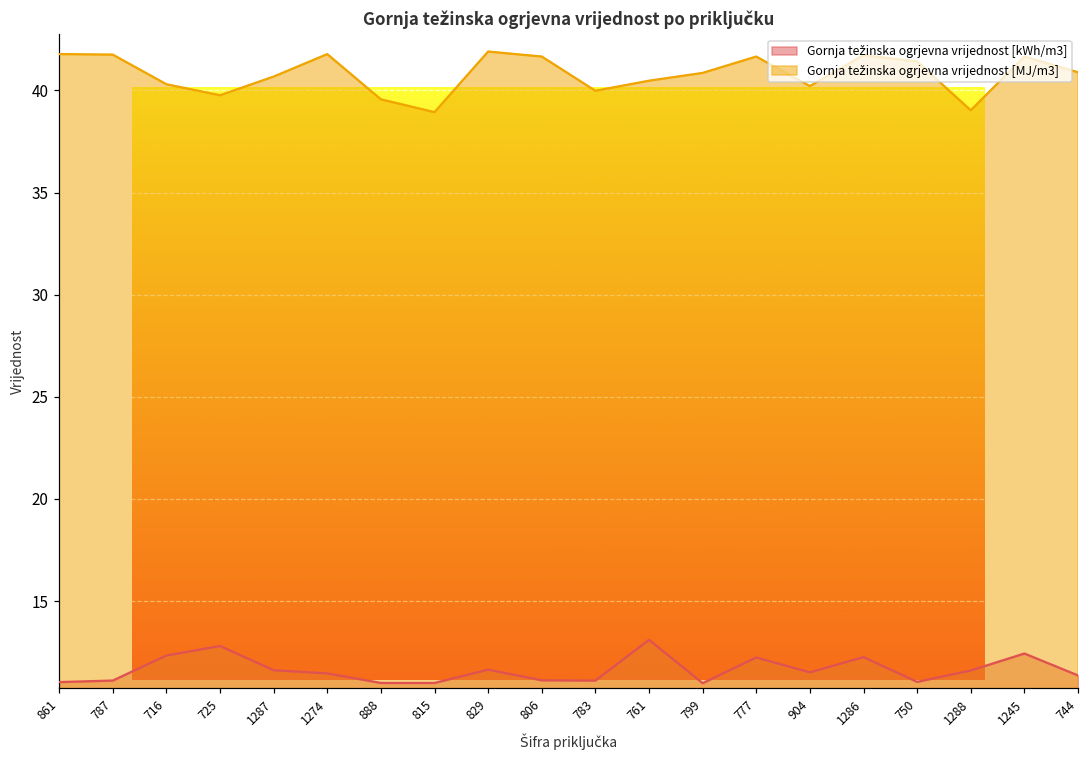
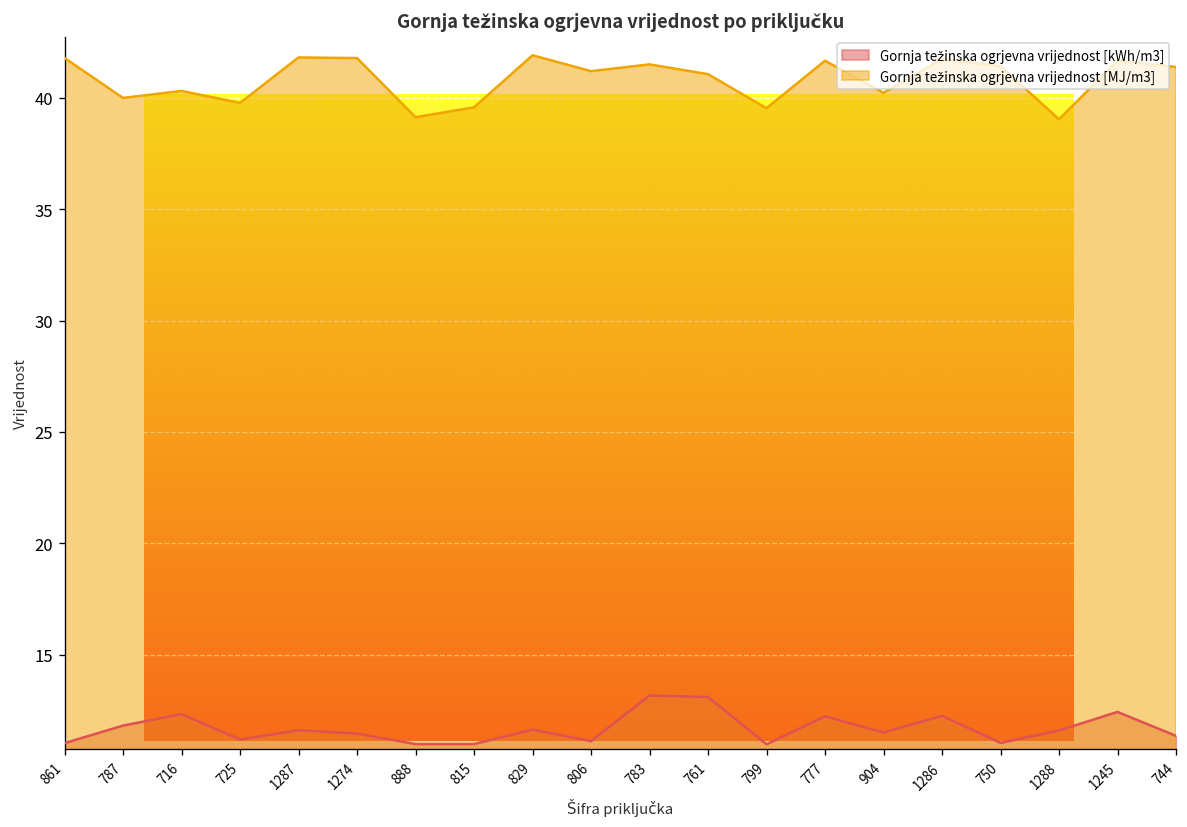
Gornja težinska ogrjevna vrijednost [kWh/m3], 787: 11.1 -> 11.8
Gornja težinska ogrjevna vrijednost [MJ/m3], 787: 41.8 -> 40.0
Gornja težinska ogrjevna vrijednost [kWh/m3], 725: 12.8 -> 11.2
Gornja težinska ogrjevna vrijednost [MJ/m3], 1287: 40.7 -> 41.8
Gornja težinska ogrjevna vrijednost [MJ/m3], 888: 39.6 -> 39.1
Gornja težinska ogrjevna vrijednost [MJ/m3], 815: 38.9 -> 39.6
Gornja težinska ogrjevna vrijednost [MJ/m3], 806: 41.7 -> 41.2
Gornja težinska ogrjevna vrijednost [kWh/m3], 783: 11.1 -> 13.2
Gornja težinska ogrjevna vrijednost [MJ/m3], 783: 40.0 -> 41.5
Gornja težinska ogrjevna vrijednost [MJ/m3], 761: 40.5 -> 41.1
Gornja težinska ogrjevna vrijednost [MJ/m3], 799: 40.9 -> 39.5
Gornja težinska ogrjevna vrijednost [MJ/m3], 744: 40.9 -> 41.4
